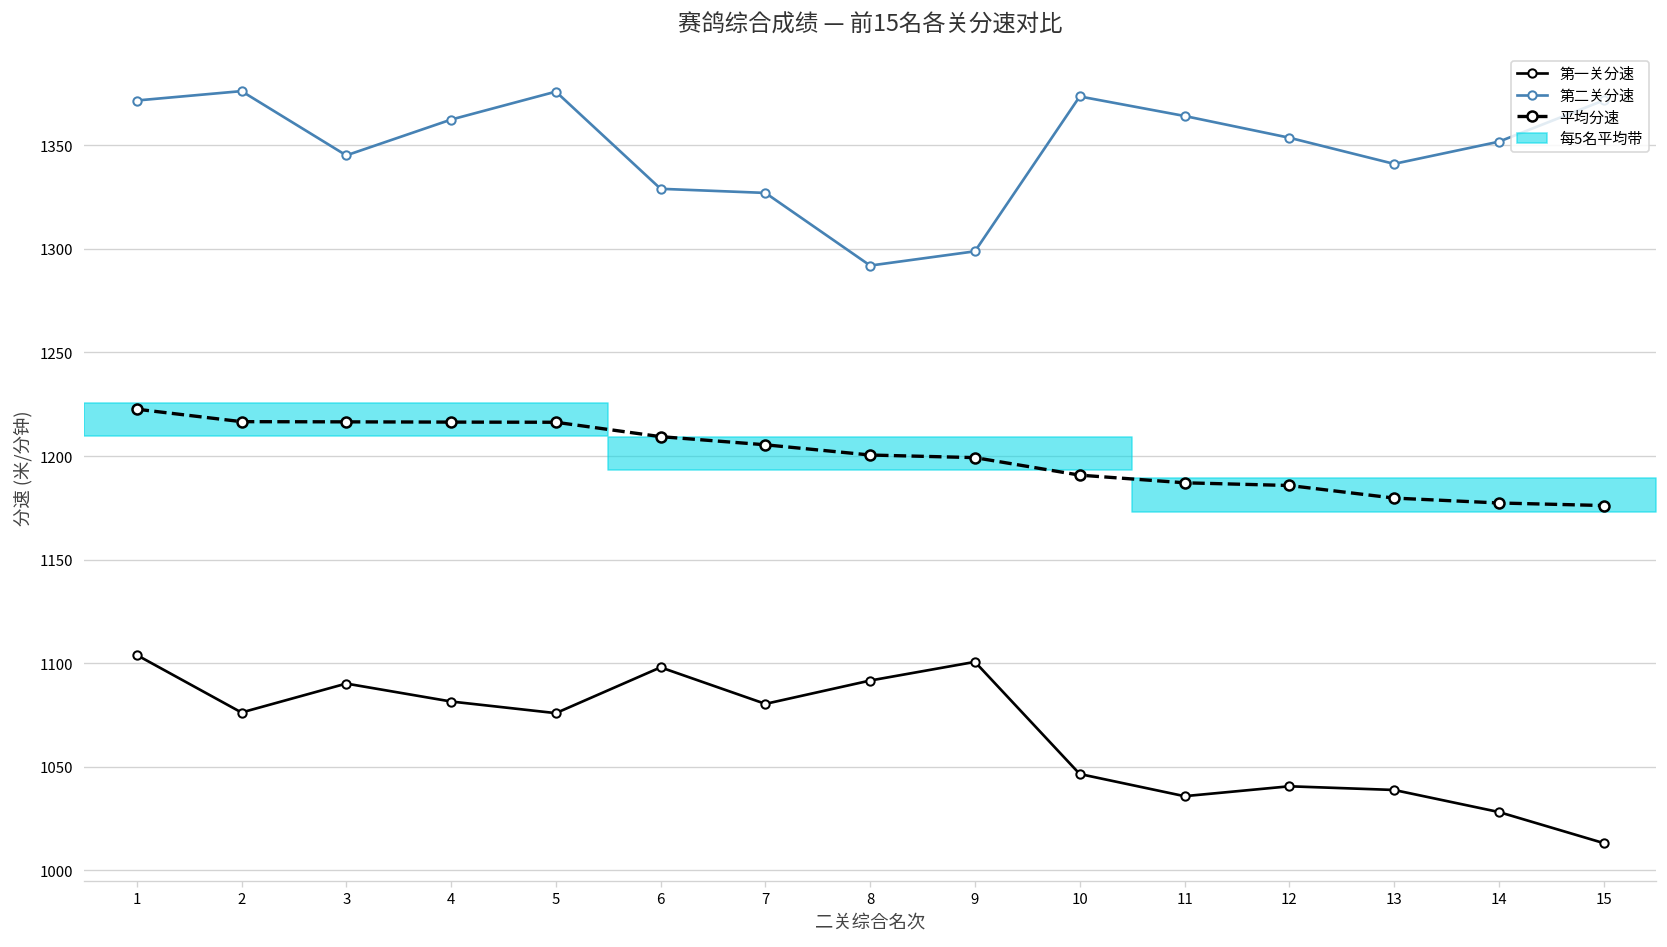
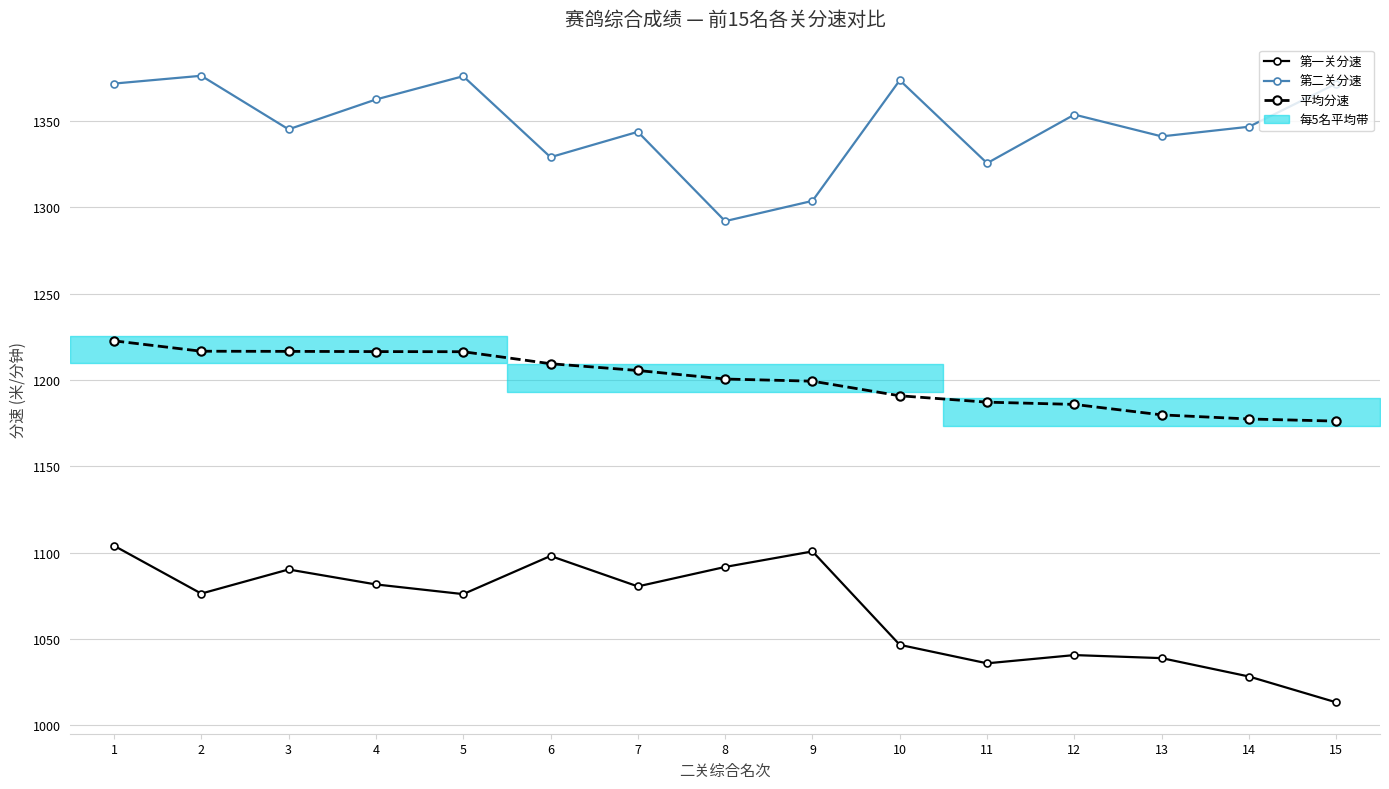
第二关分速, 7: 1327 -> 1344
第二关分速, 9: 1299 -> 1304
第二关分速, 11: 1364 -> 1325
第二关分速, 14: 1352 -> 1347
